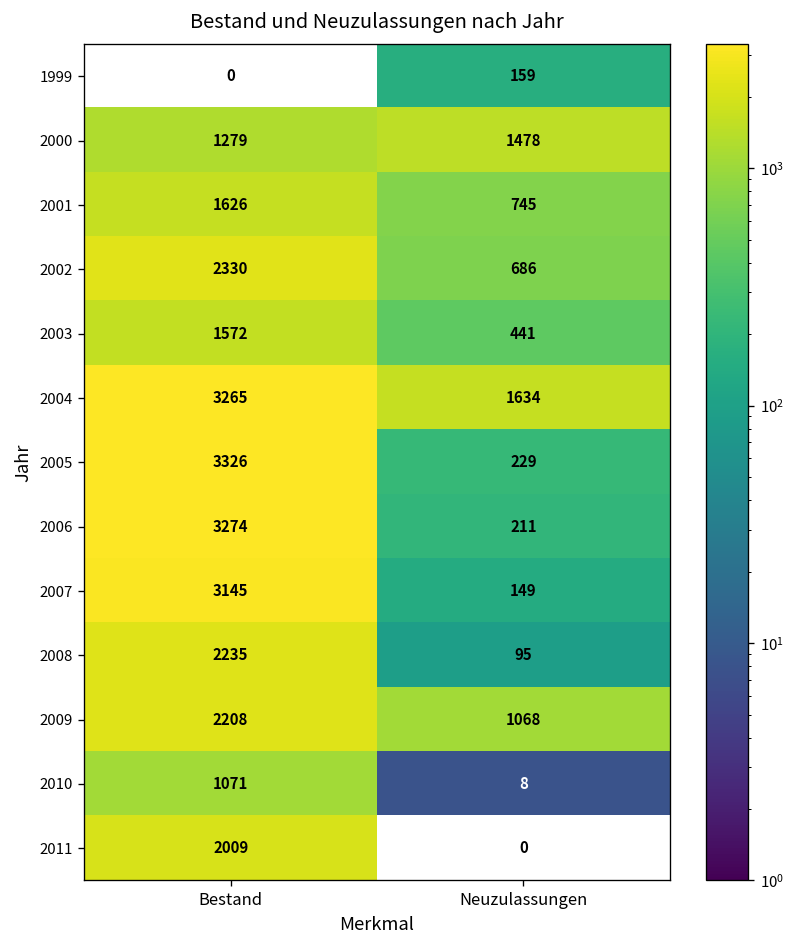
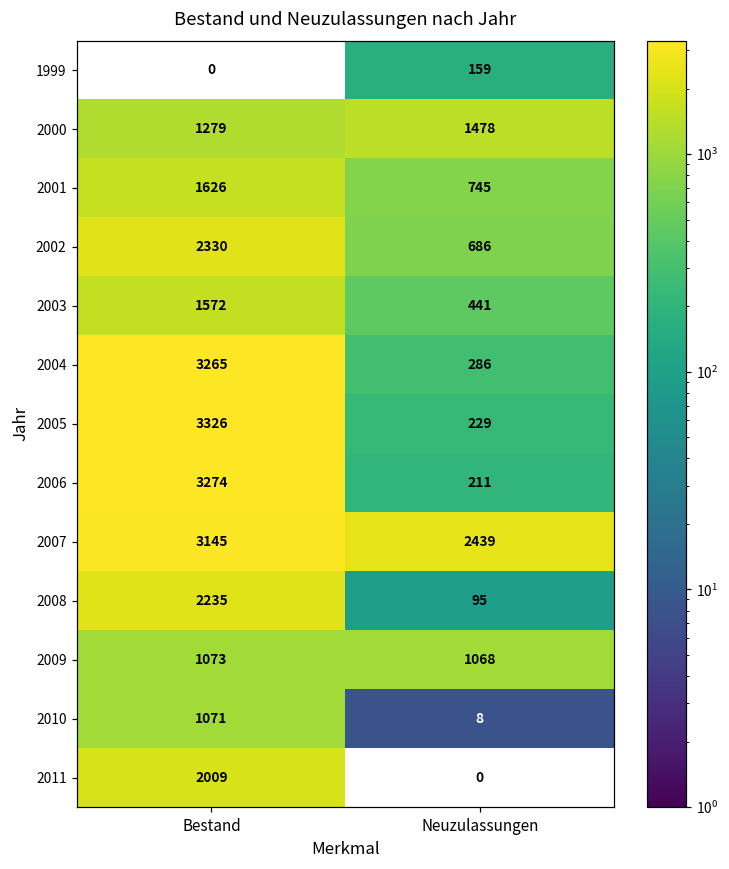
2004, Neuzulassungen: 1634 -> 286
2007, Neuzulassungen: 149 -> 2439
2009, Bestand: 2208 -> 1073
